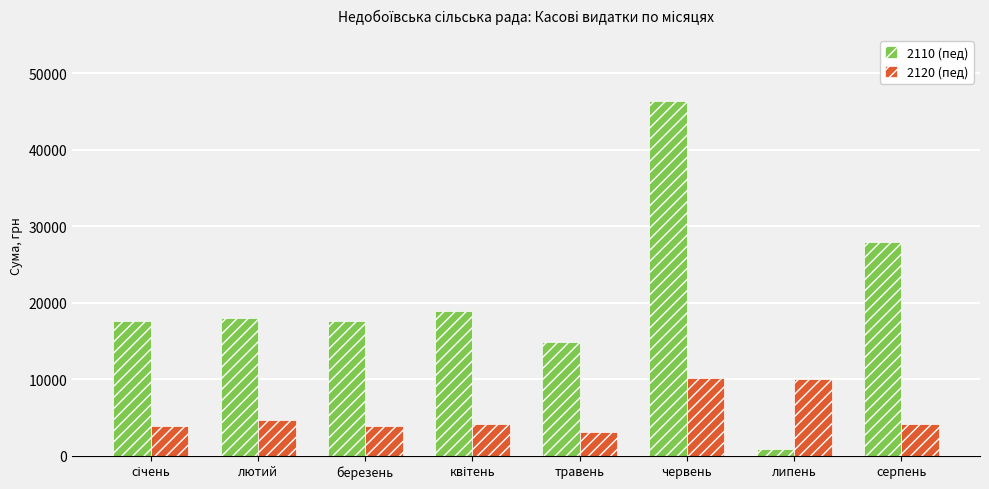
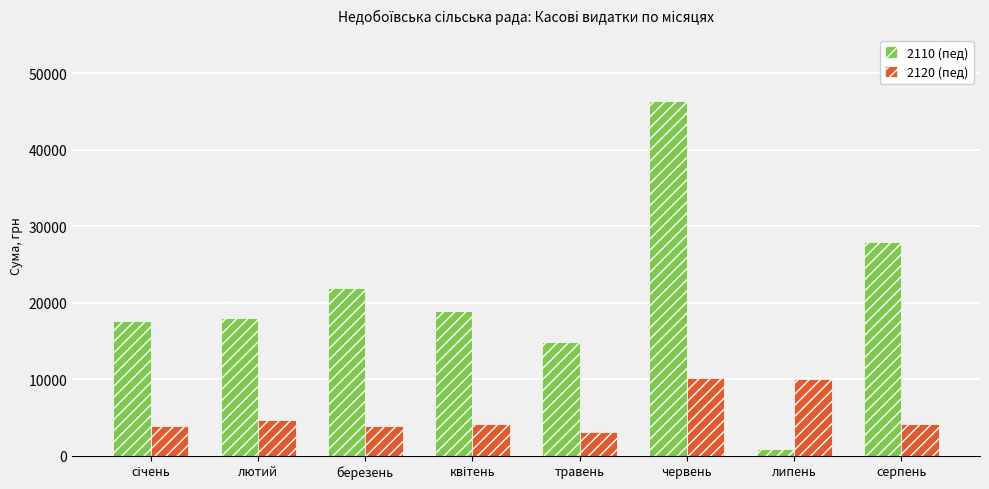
2110 (пед), березень: 18000 -> 22000
